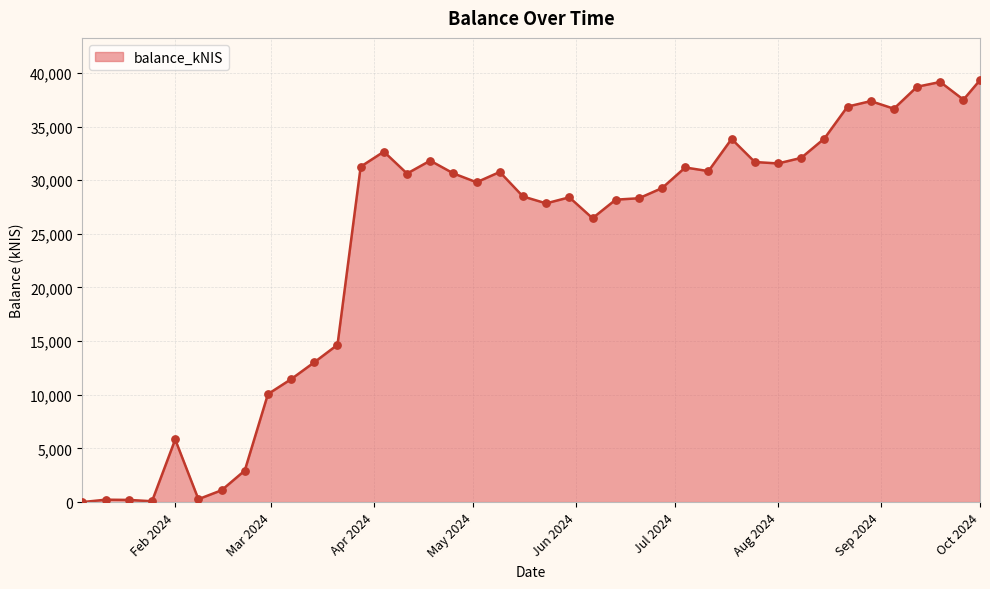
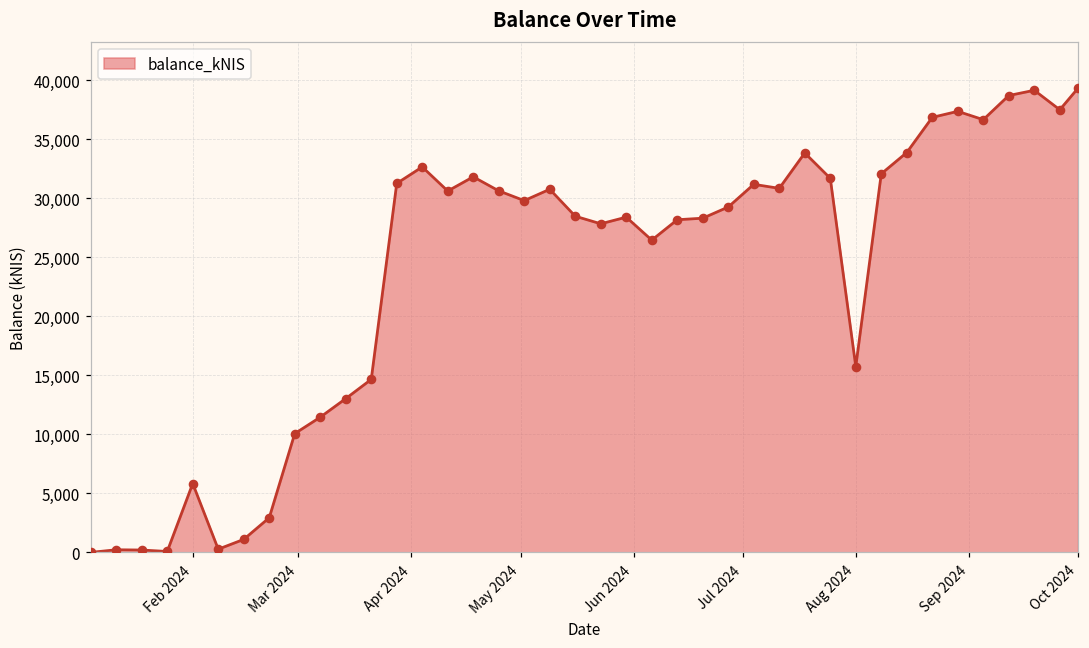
Aug 2024: 31,600 -> 15,700
